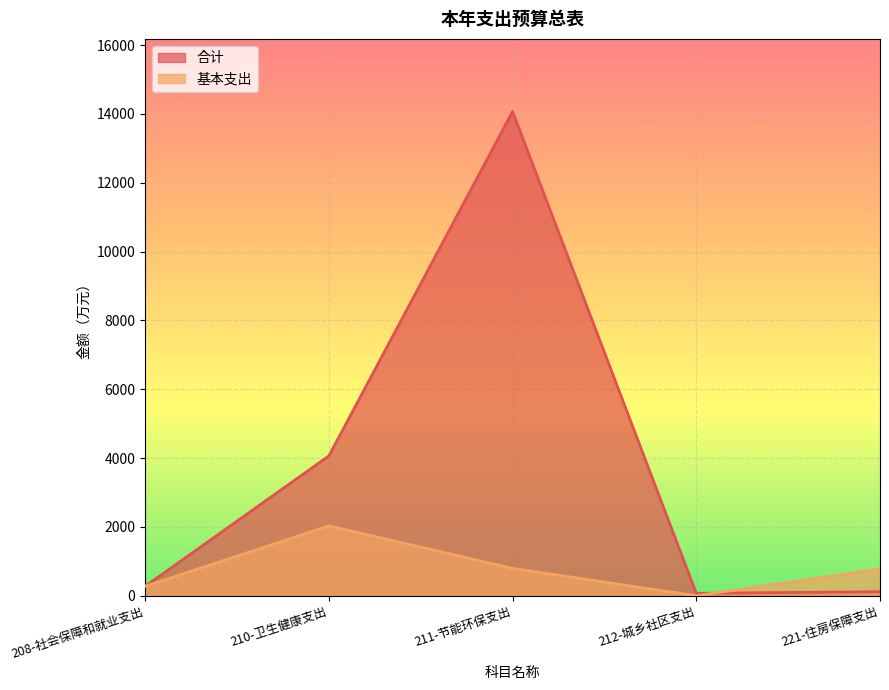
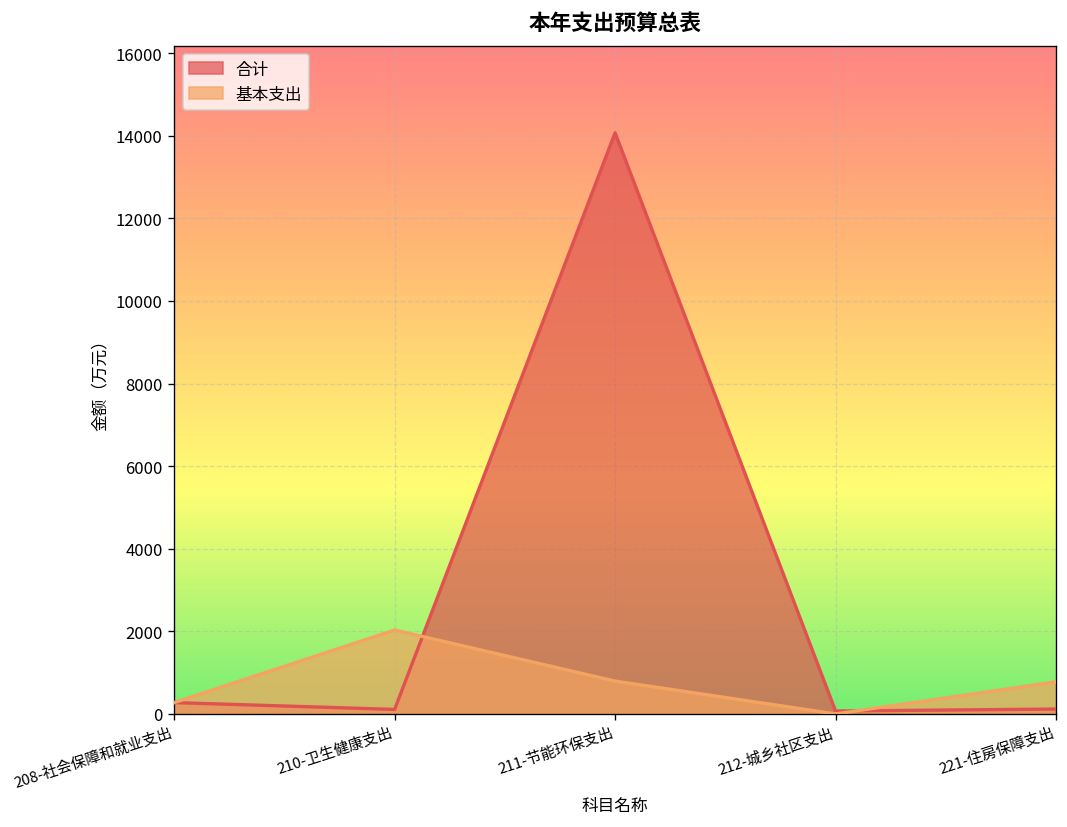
合计, 210-卫生健康支出: 4100 -> 100
